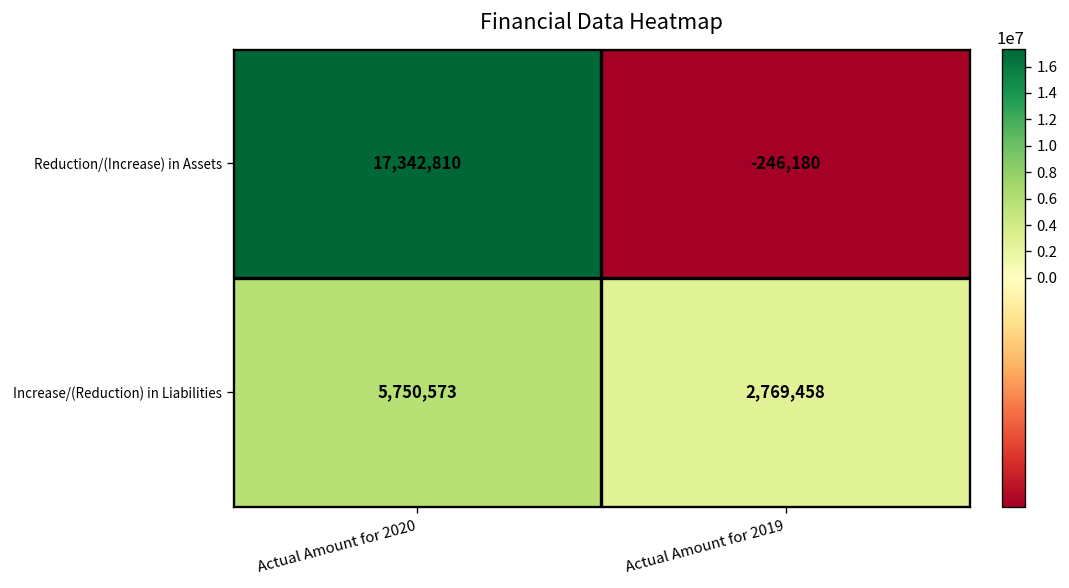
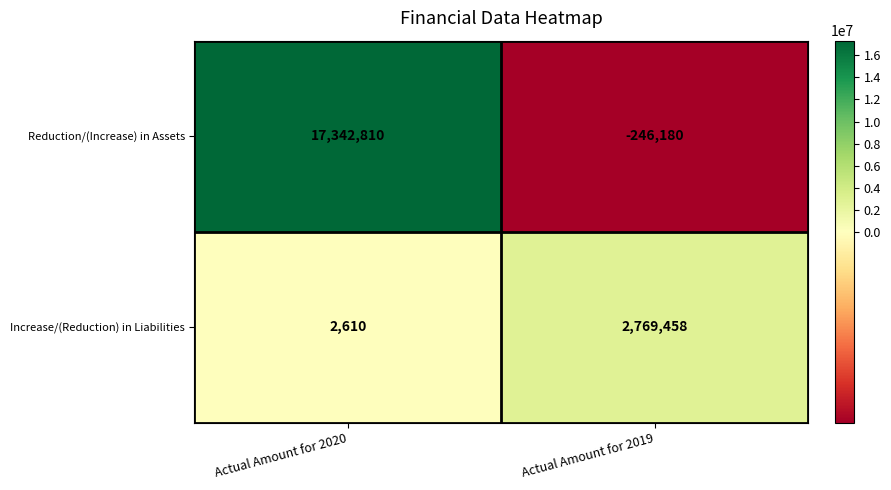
Increase/(Reduction) in Liabilities, Actual Amount for 2020: 5,750,573 -> 2,610
